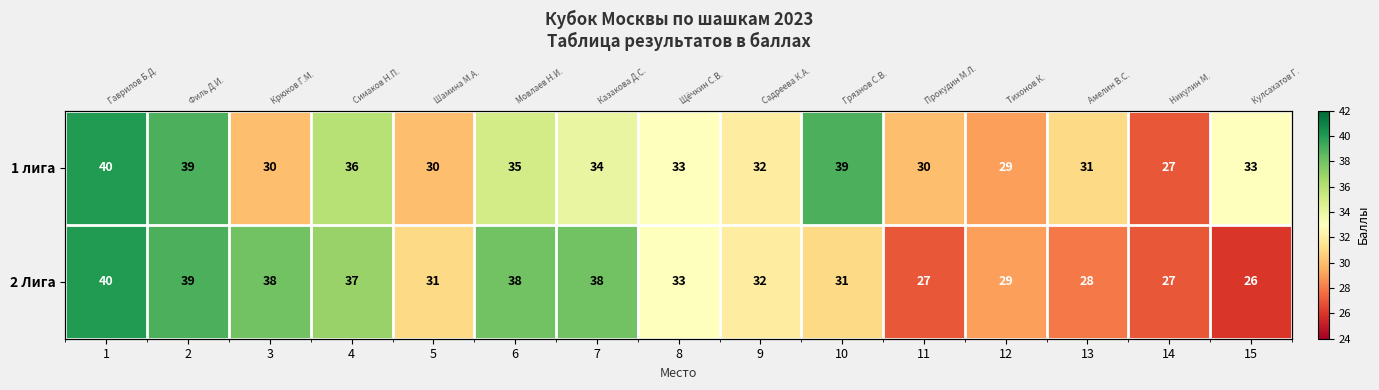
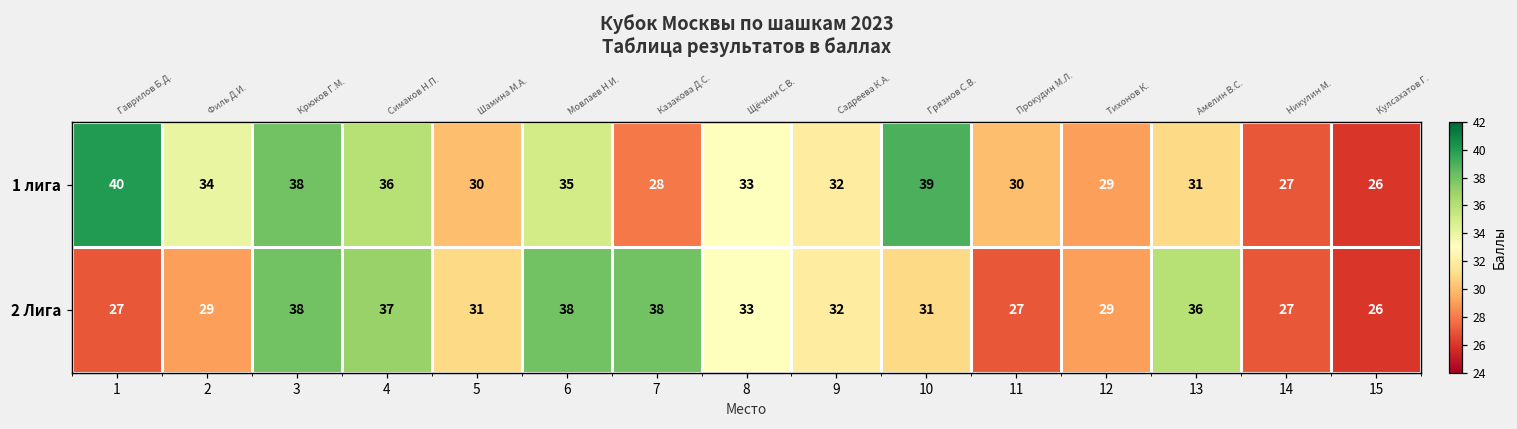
1 лига, 2: 39 -> 34
1 лига, 3: 30 -> 38
1 лига, 7: 34 -> 28
1 лига, 15: 33 -> 26
2 Лига, 1: 40 -> 27
2 Лига, 2: 39 -> 29
2 Лига, 13: 28 -> 36
